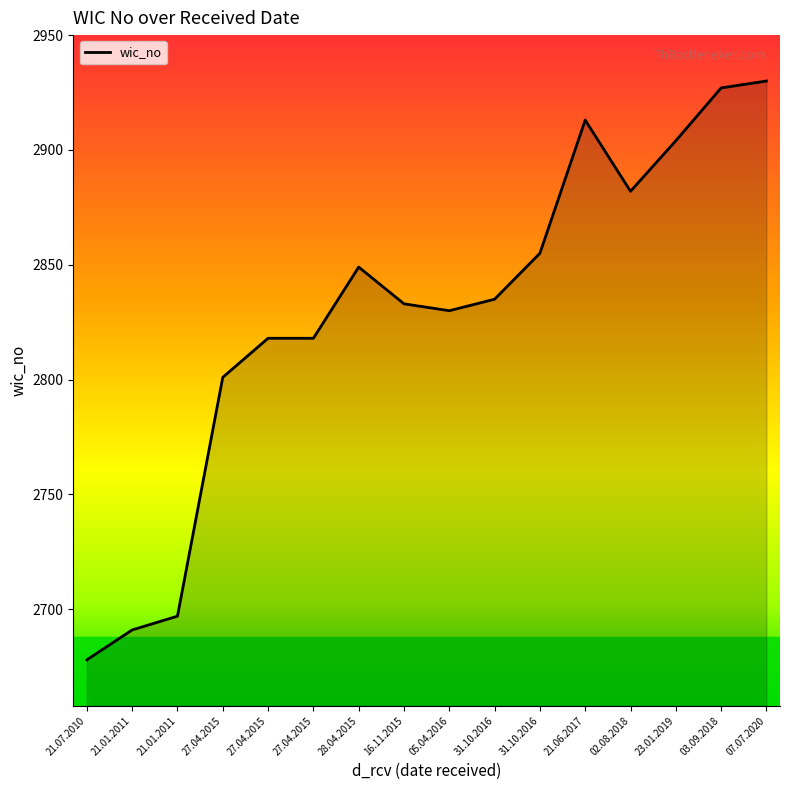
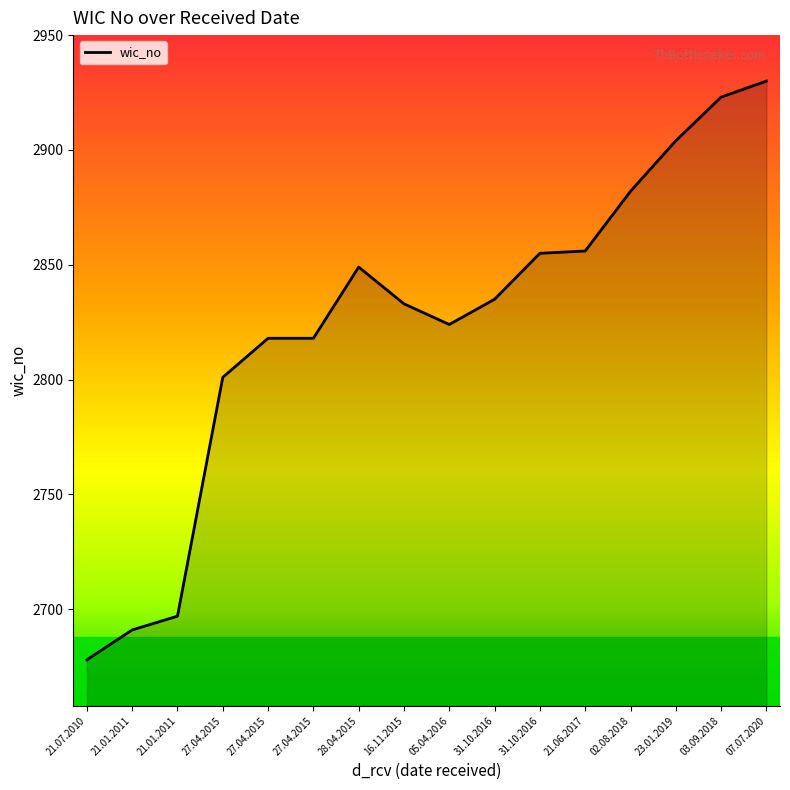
05.04.2016: 2830 -> 2824
21.06.2017: 2913 -> 2856
03.09.2018: 2927 -> 2923
